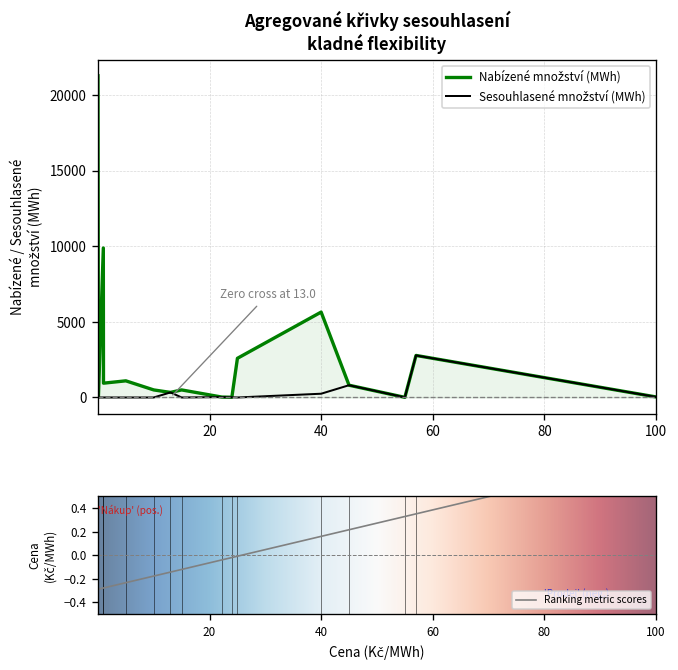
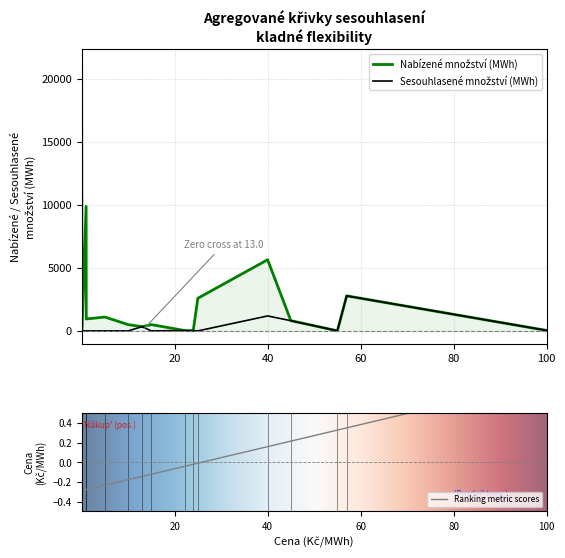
Agregované křivky sesouhlasení kladné flexibility, Sesouhlasené množství (MWh), 40: 200 -> 1200
